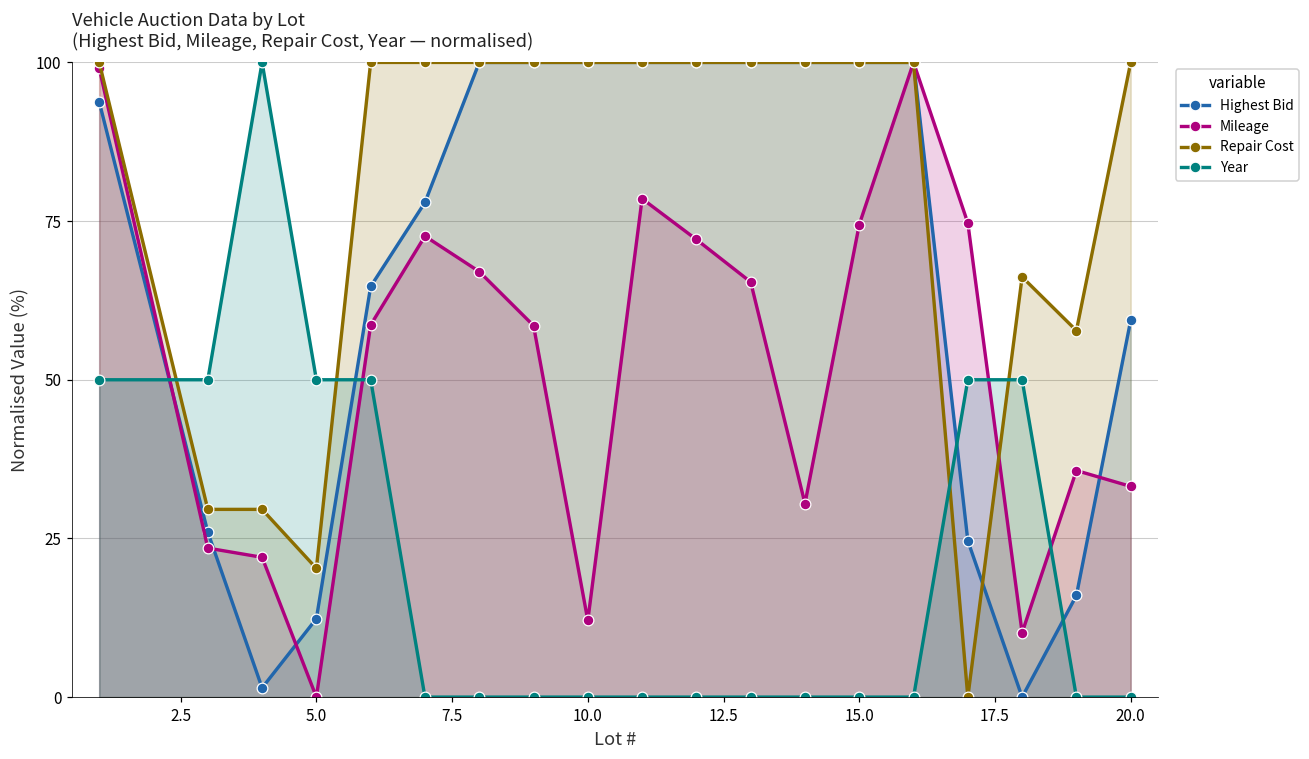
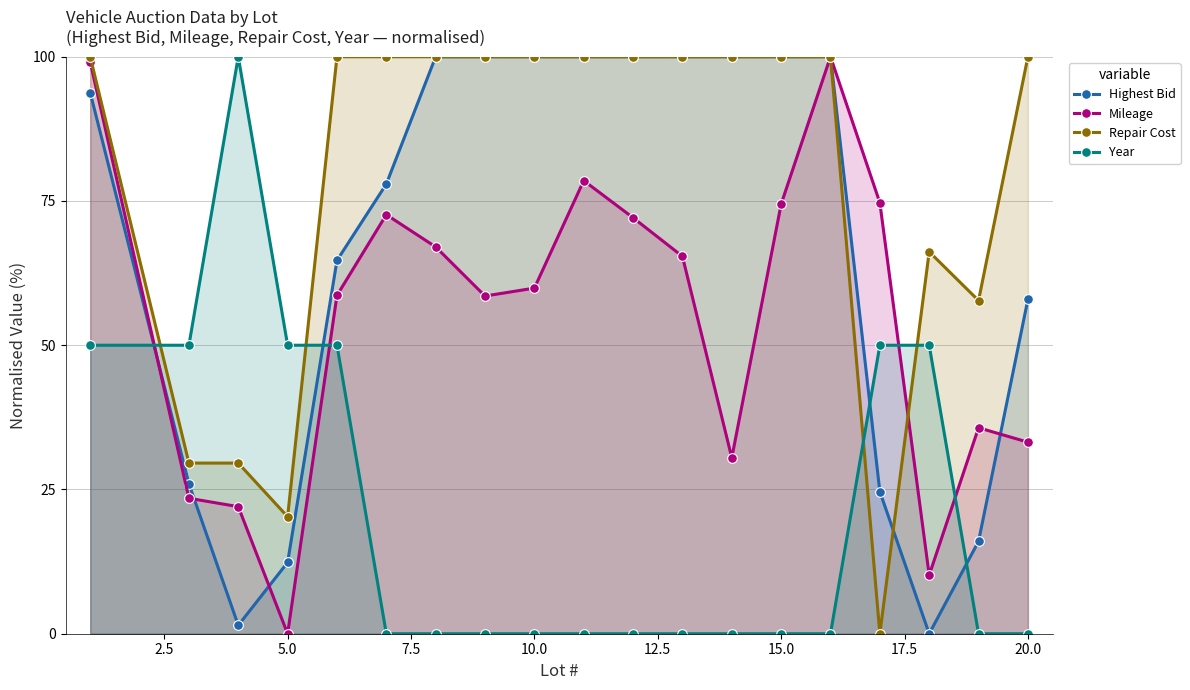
Mileage, 10.0: 12 -> 60
Highest Bid, 20.0: 59 -> 58
